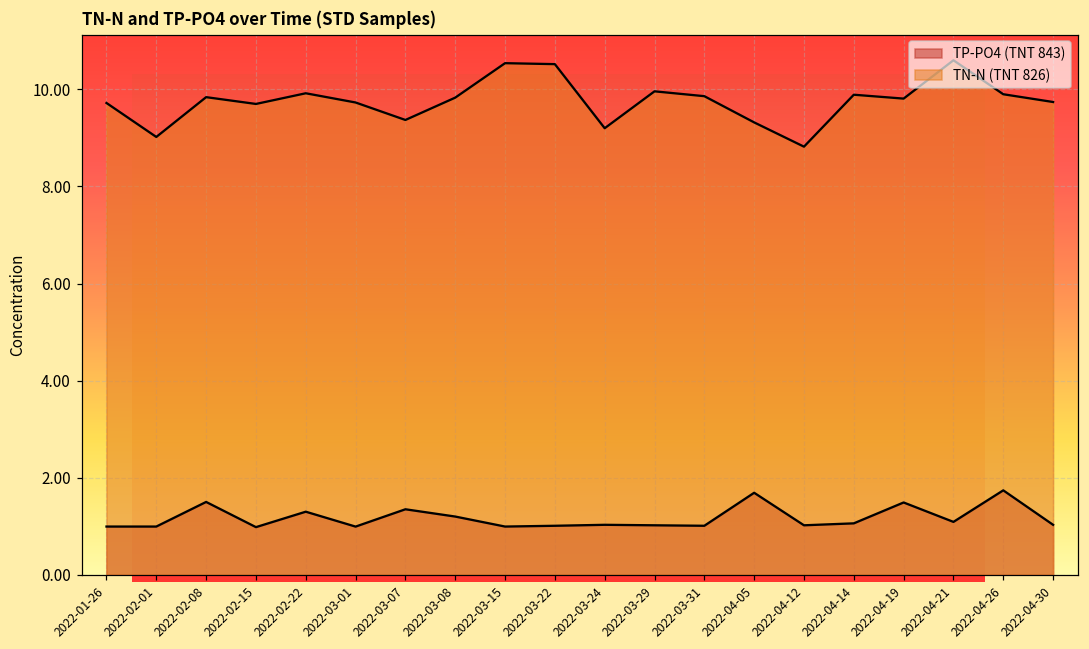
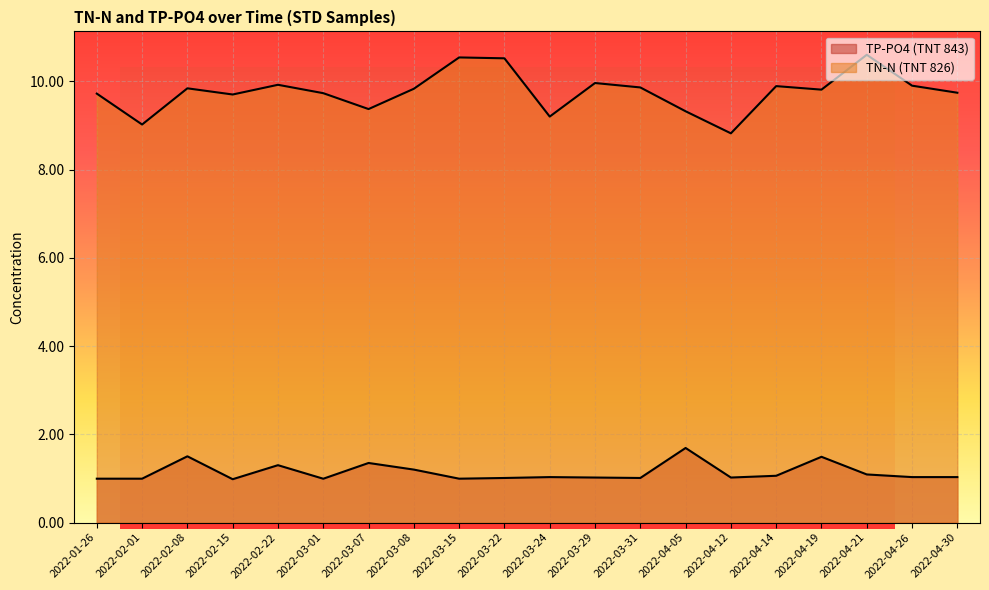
TP-PO4 (TNT 843), 2022-04-26: 1.7 -> 1.0
